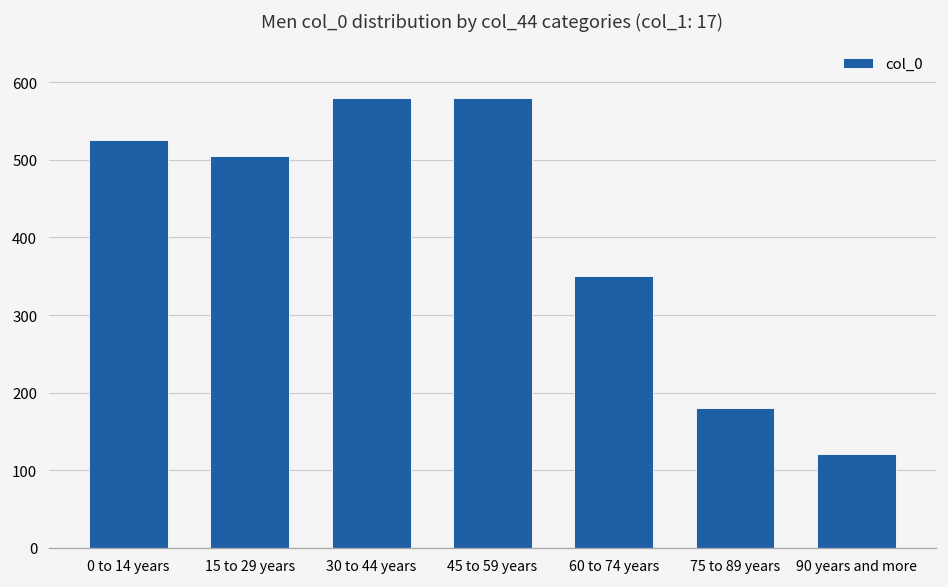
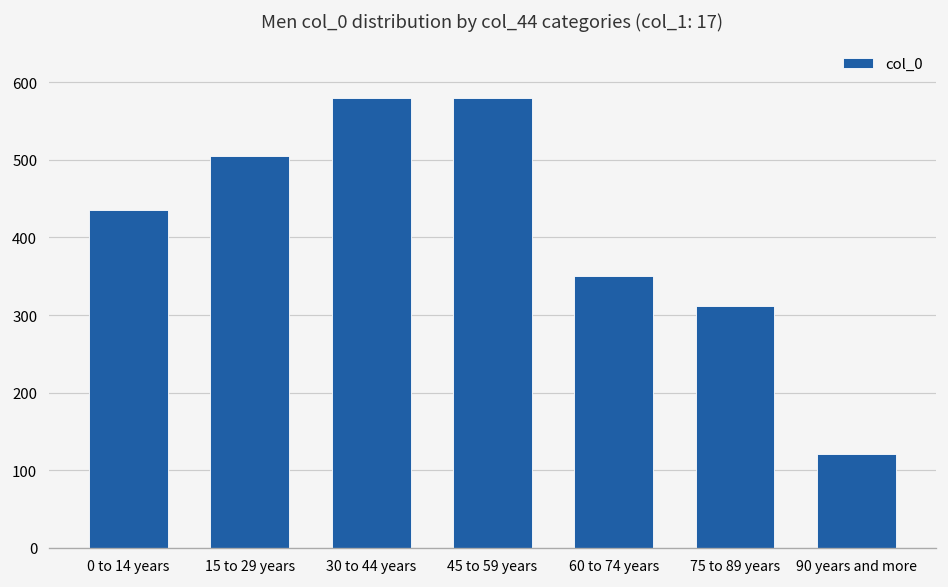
0 to 14 years: 530 -> 440
75 to 89 years: 180 -> 310
